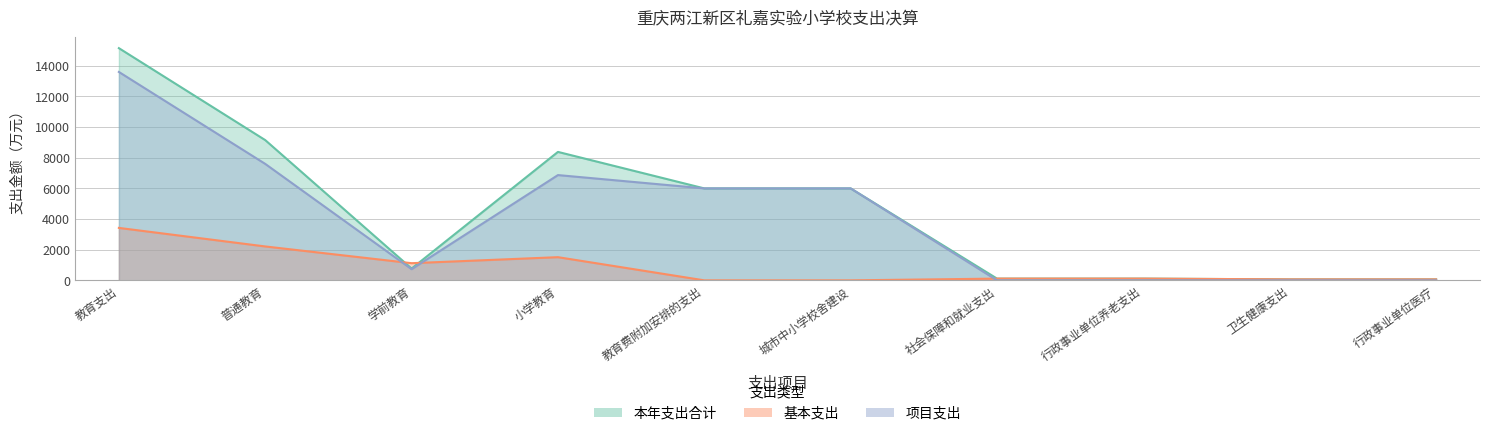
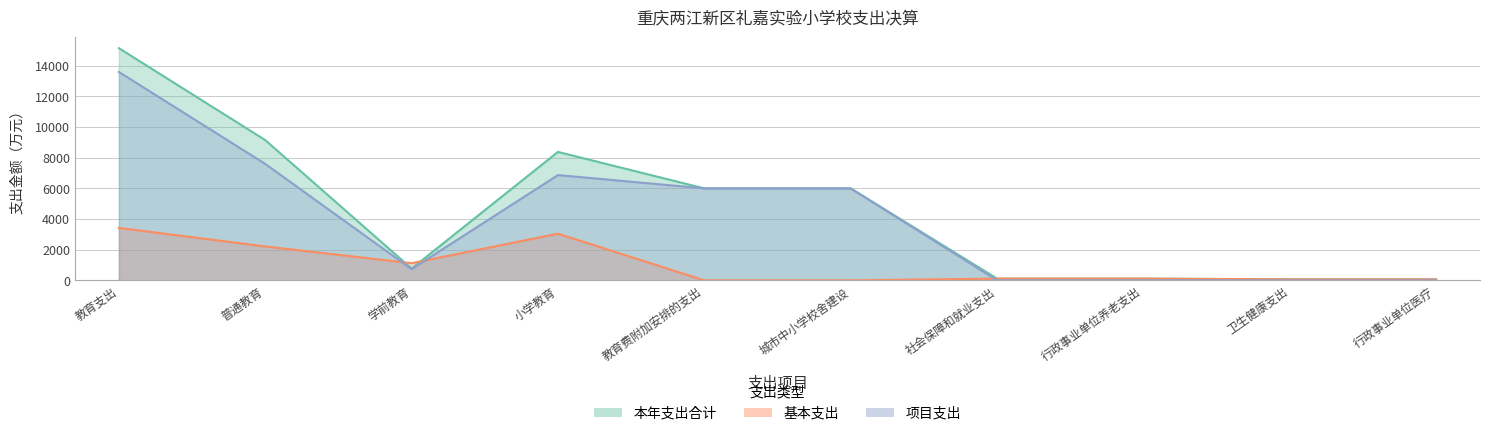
基本支出, 小学教育: 1500 -> 3000
